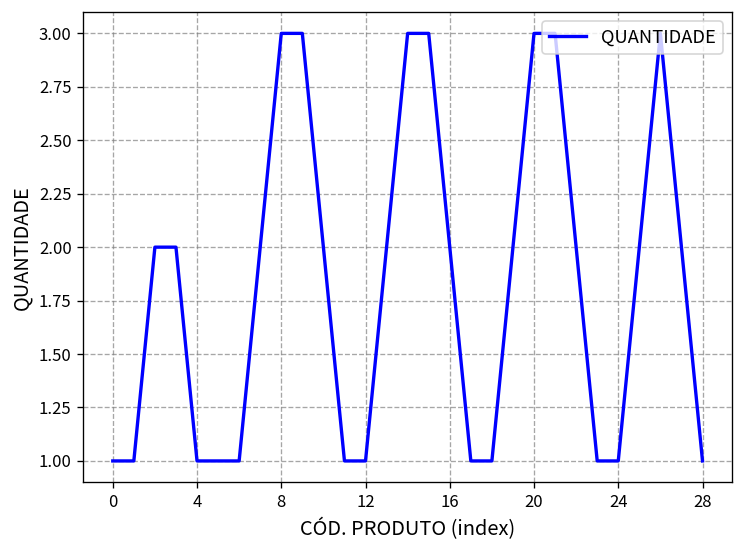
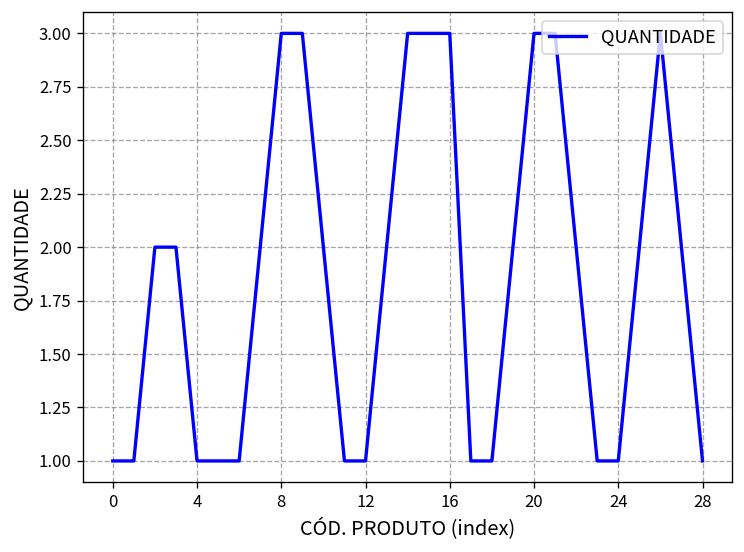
16: 2 -> 3
